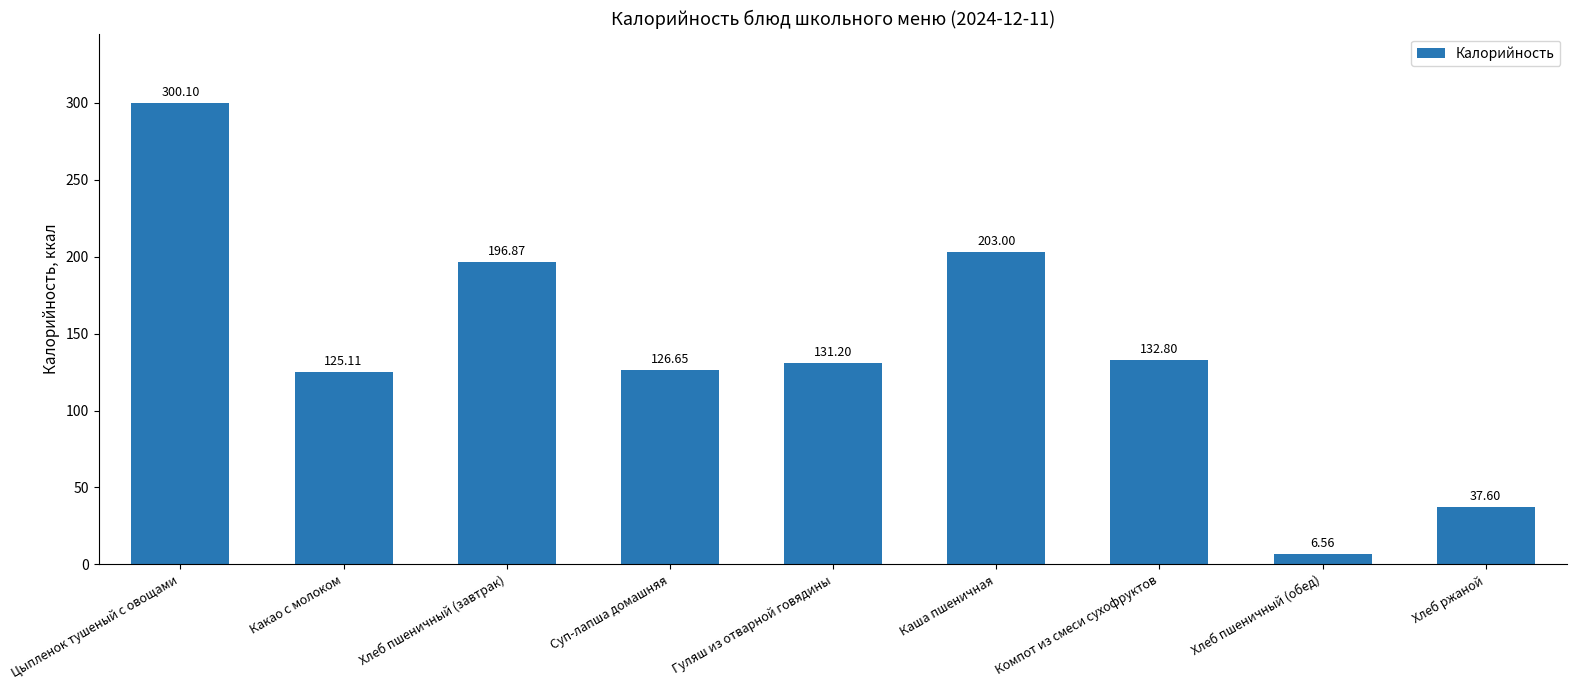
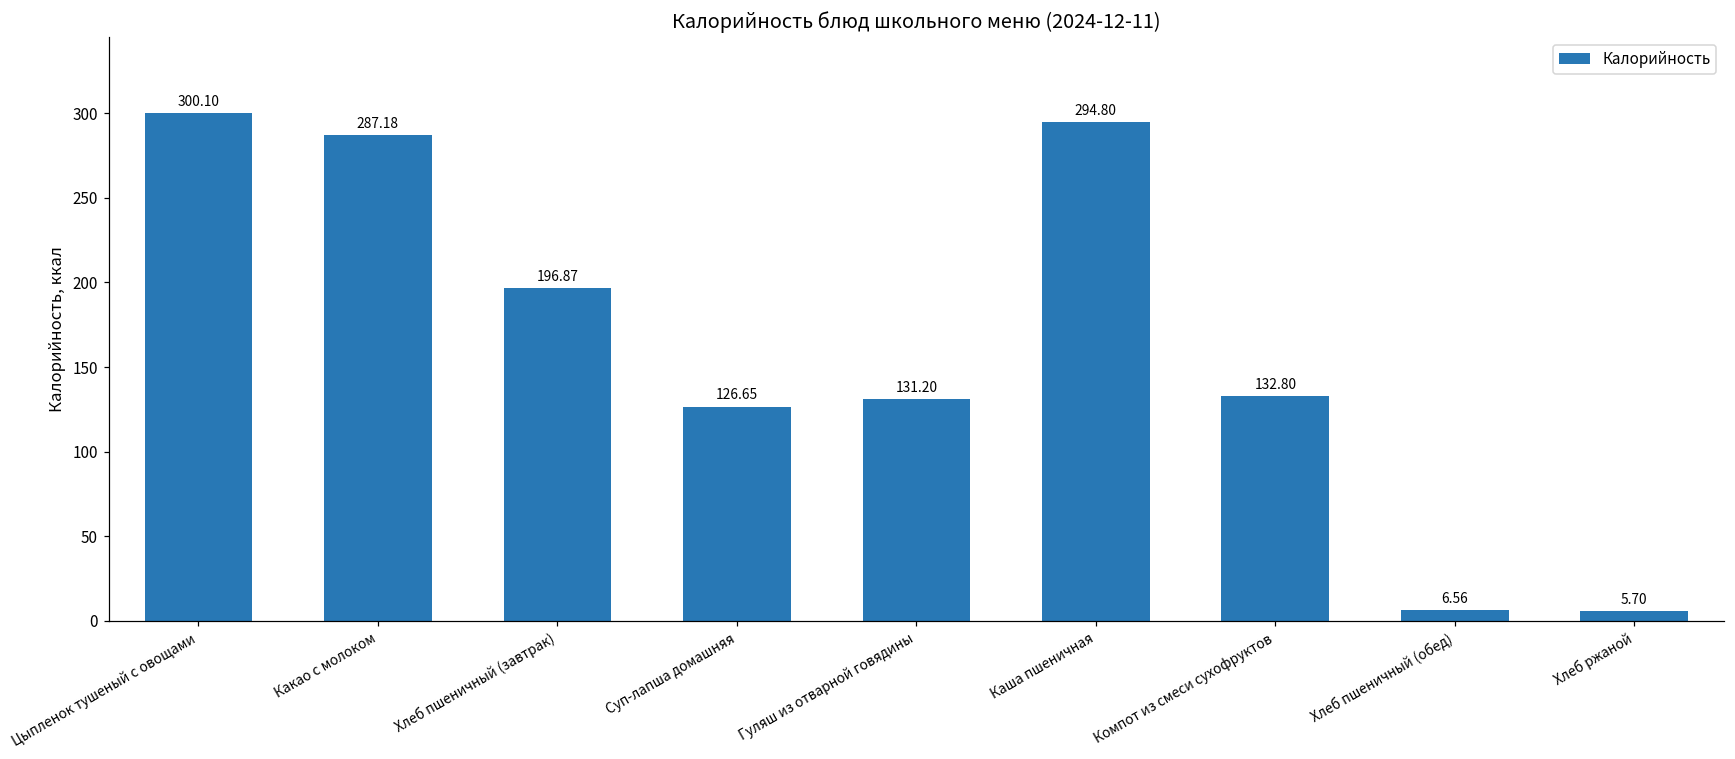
Какао с молоком: 125.11 -> 287.18
Каша пшеничная: 203.00 -> 294.80
Хлеб ржаной: 37.60 -> 5.70
